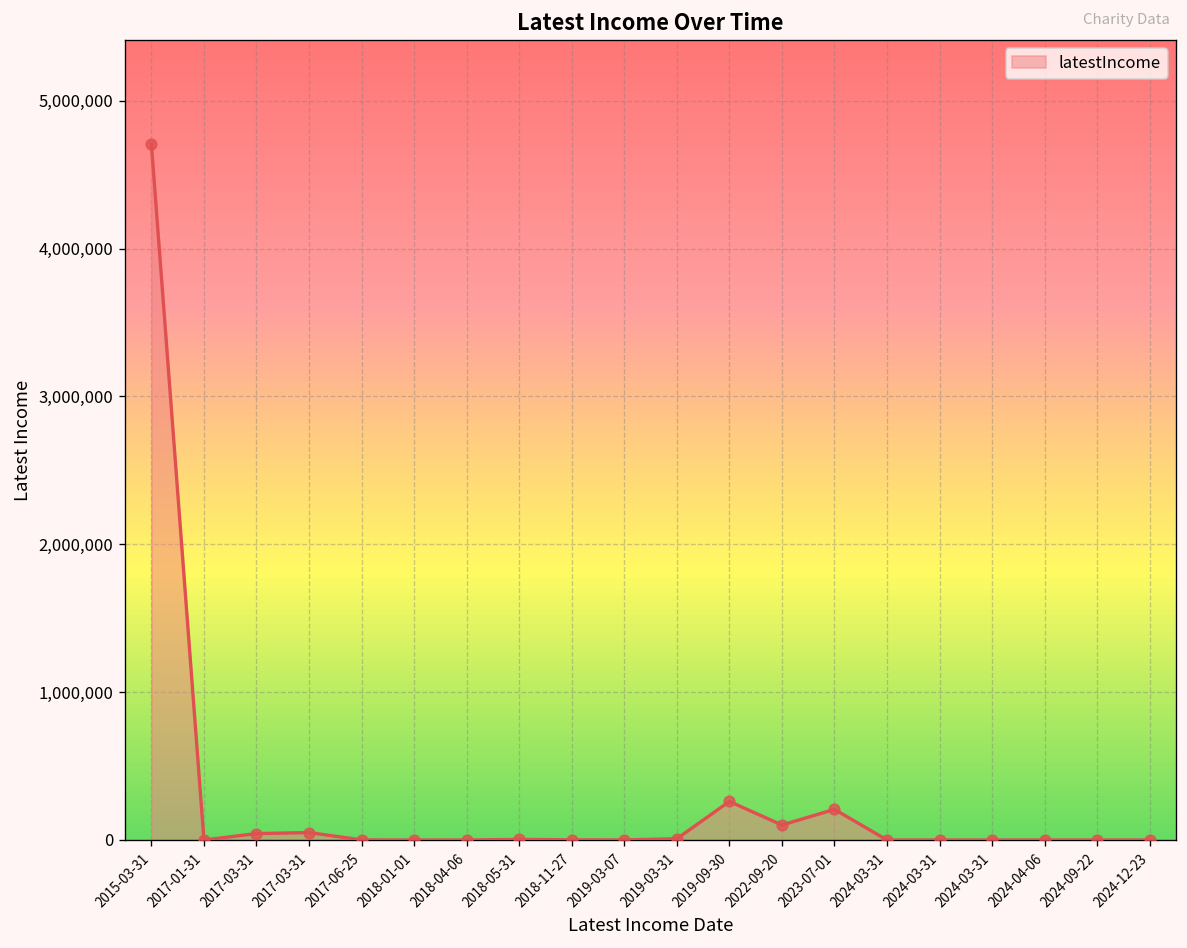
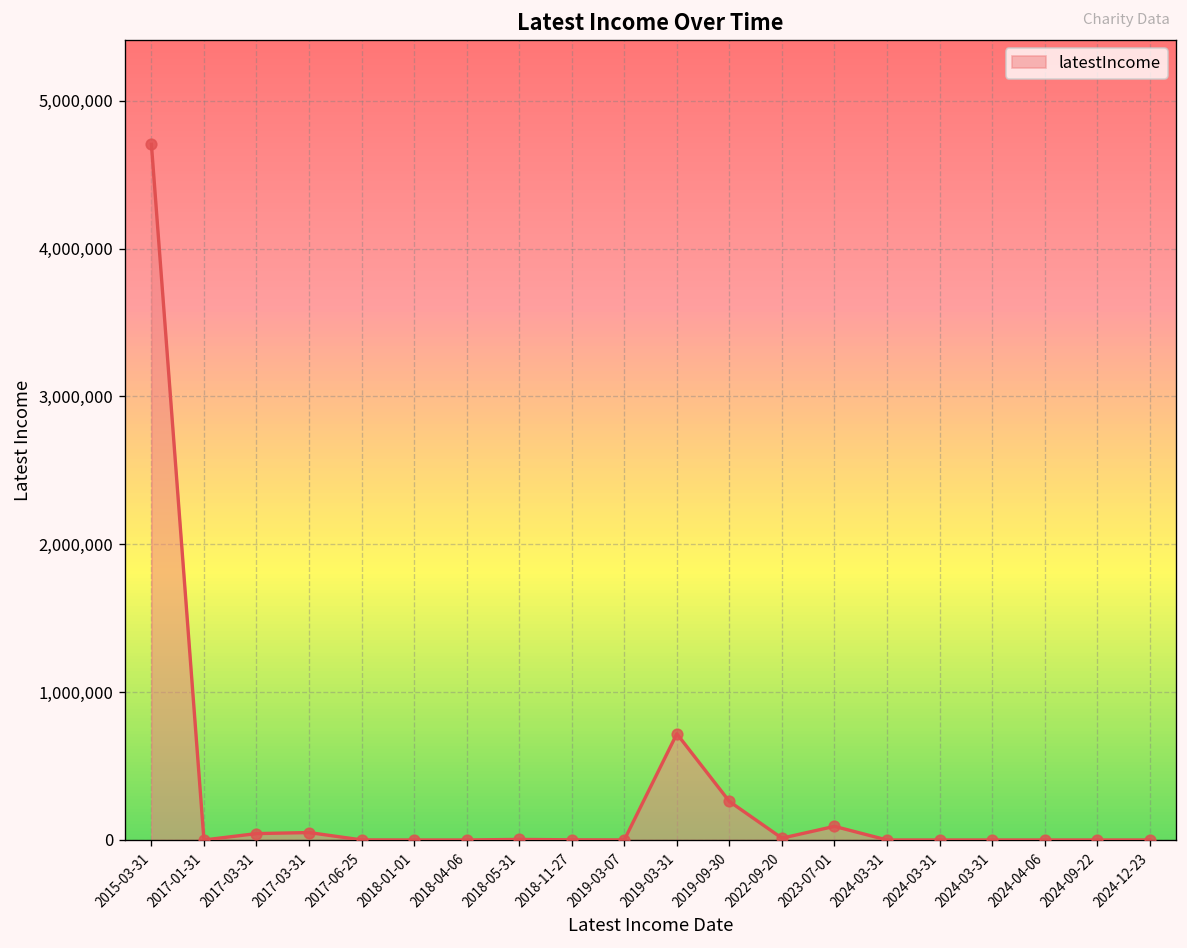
2019-03-31: 10,000 -> 720,000
2022-09-20: 100,000 -> 10,000
2023-07-01: 210,000 -> 90,000
